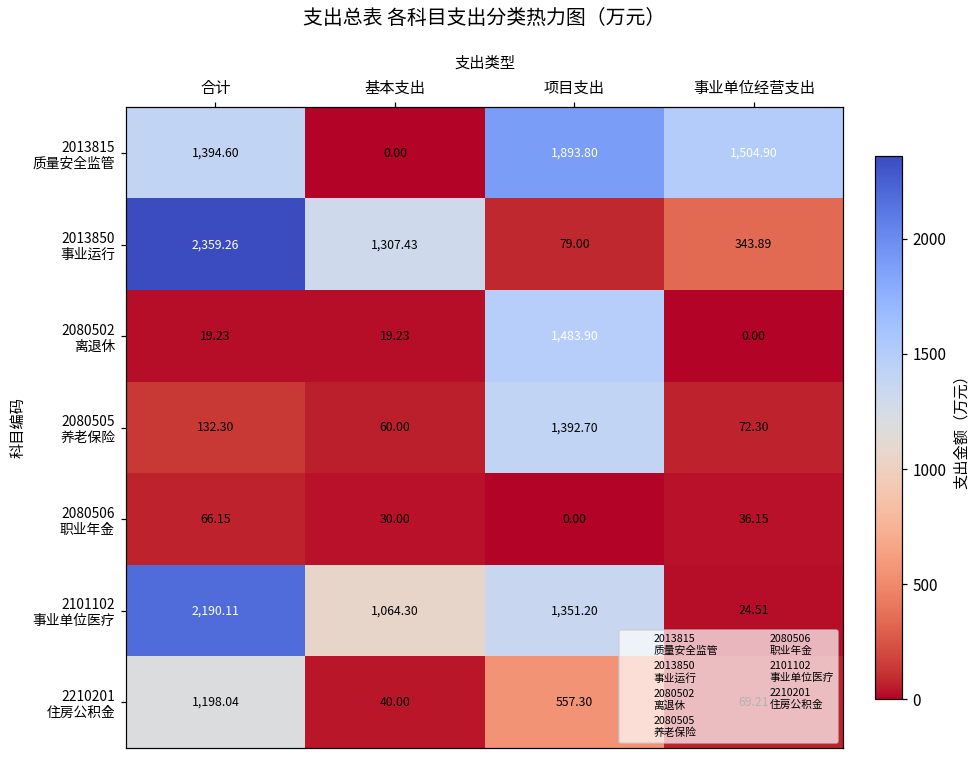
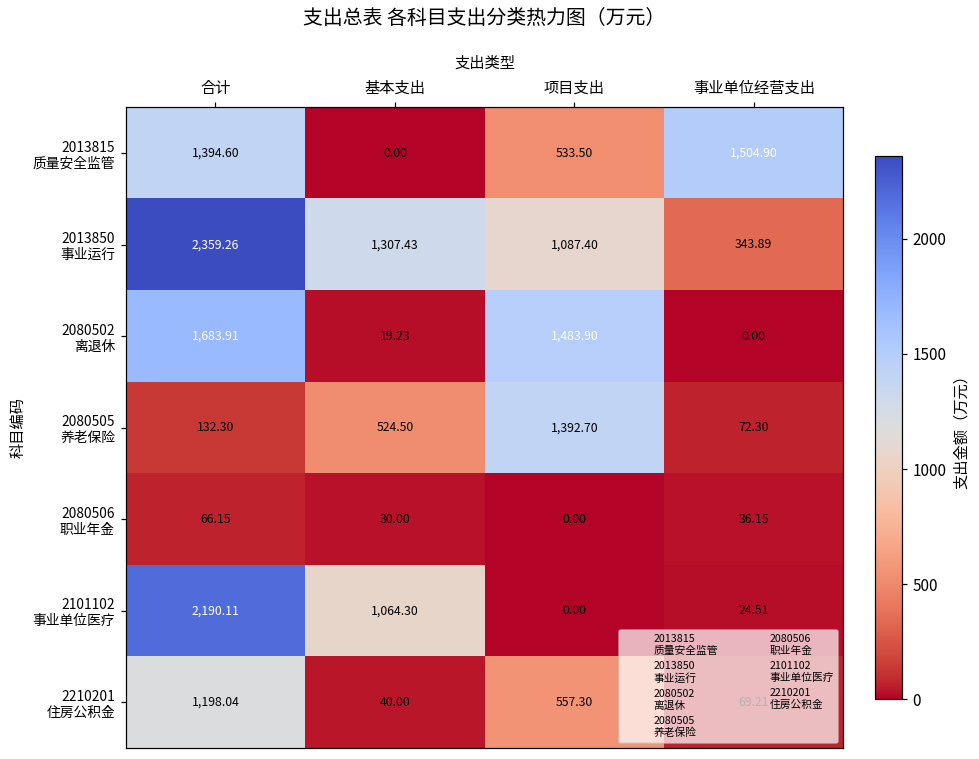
2013815 质量安全监管, 项目支出: 1,893.80 -> 533.50
2013850 事业运行, 项目支出: 79.00 -> 1,087.40
2080502 离退休, 合计: 19.23 -> 1,683.91
2080505 养老保险, 基本支出: 60.00 -> 524.50
2101102 事业单位医疗, 项目支出: 1,351.20 -> 0.00
